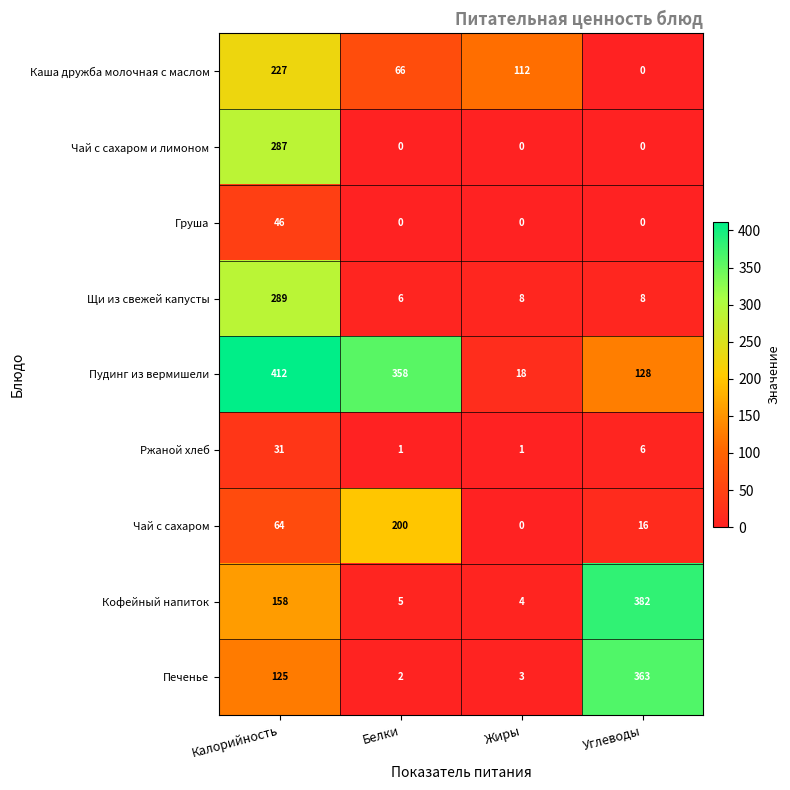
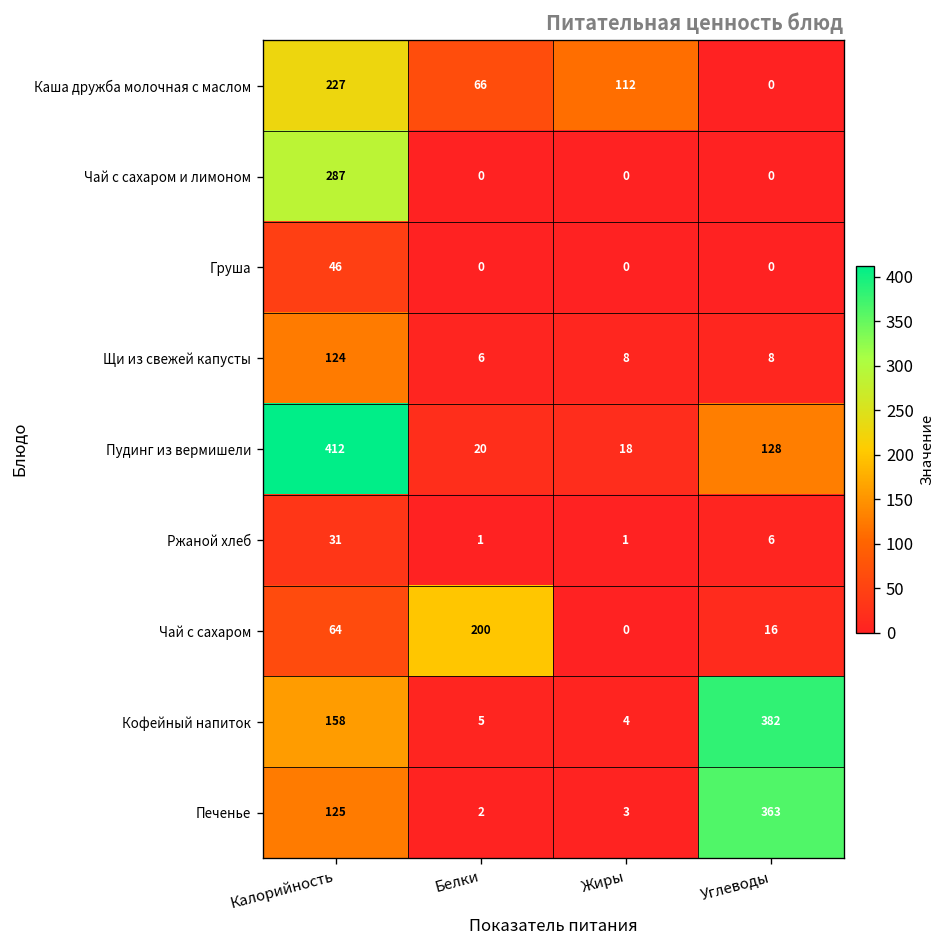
Щи из свежей капусты, Калорийность: 289 -> 124
Пудинг из вермишели, Белки: 358 -> 20
